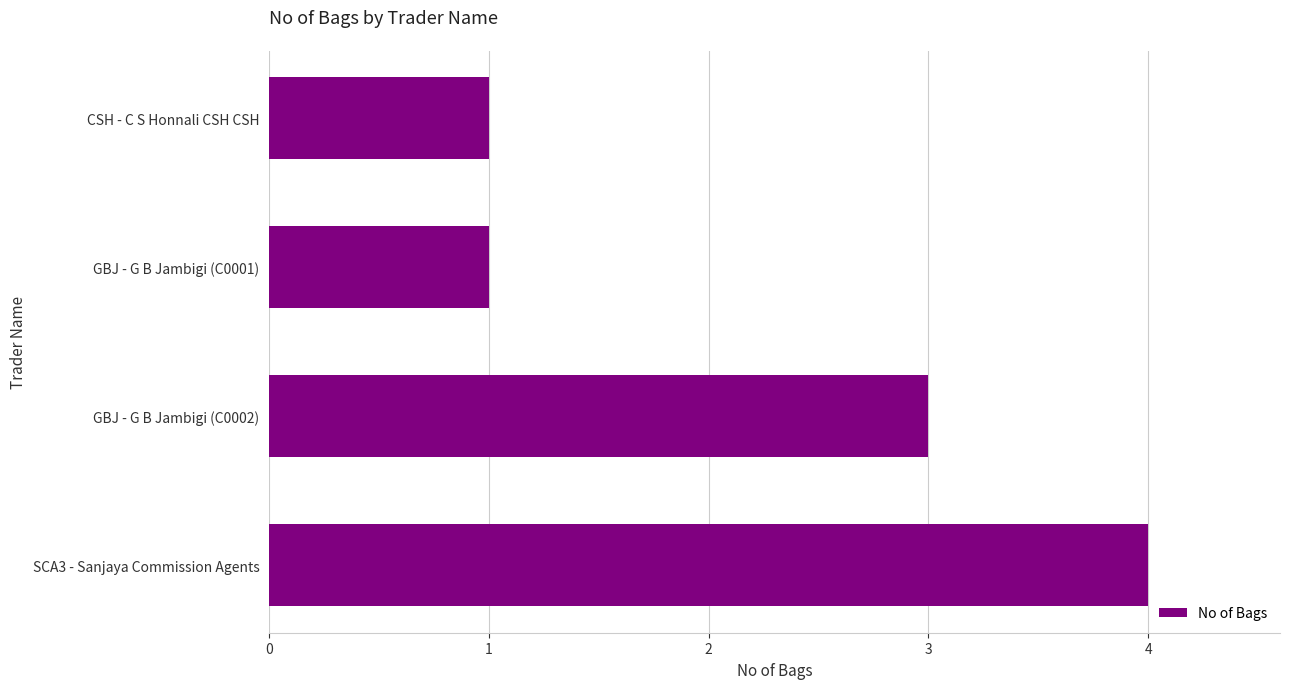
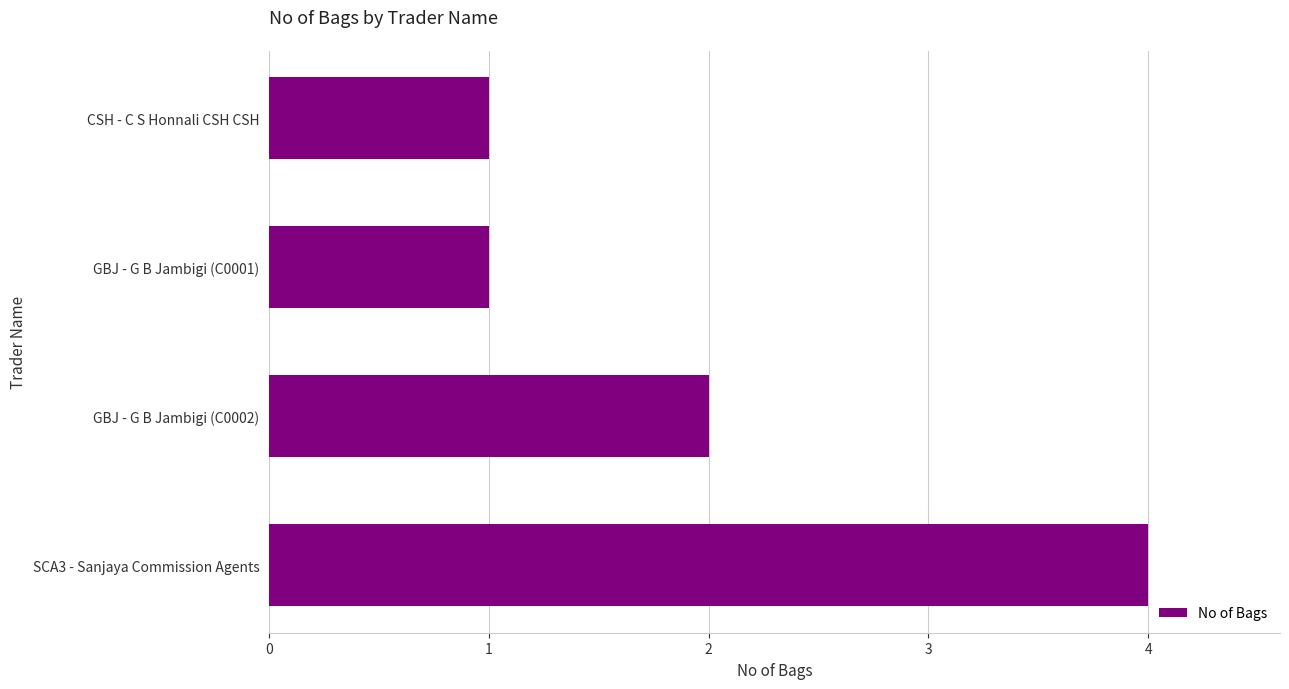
GBJ - G B Jambigi (C0002): 3 -> 2
